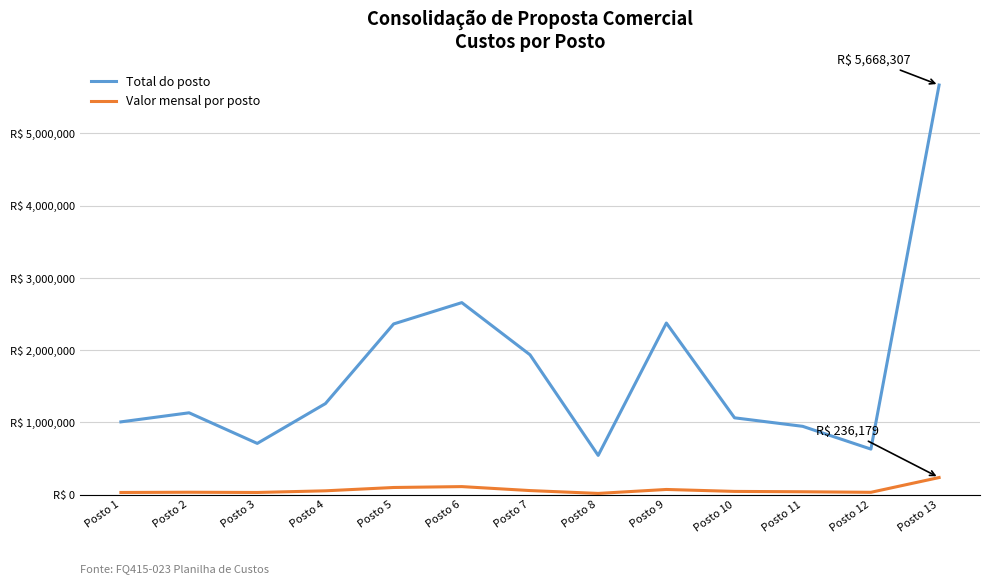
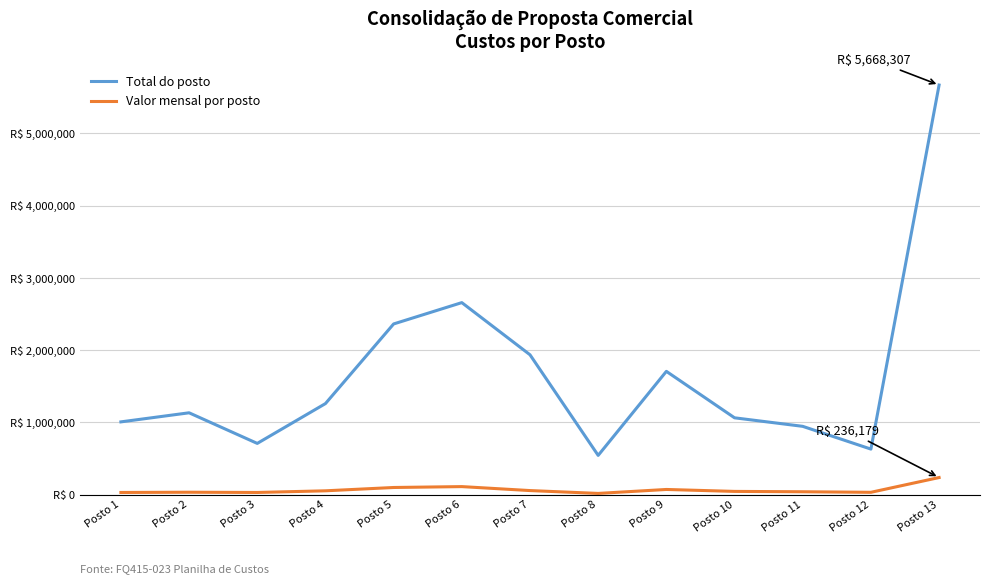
Total do posto, Posto 9: R$ 2,400,000 -> R$ 1,700,000
